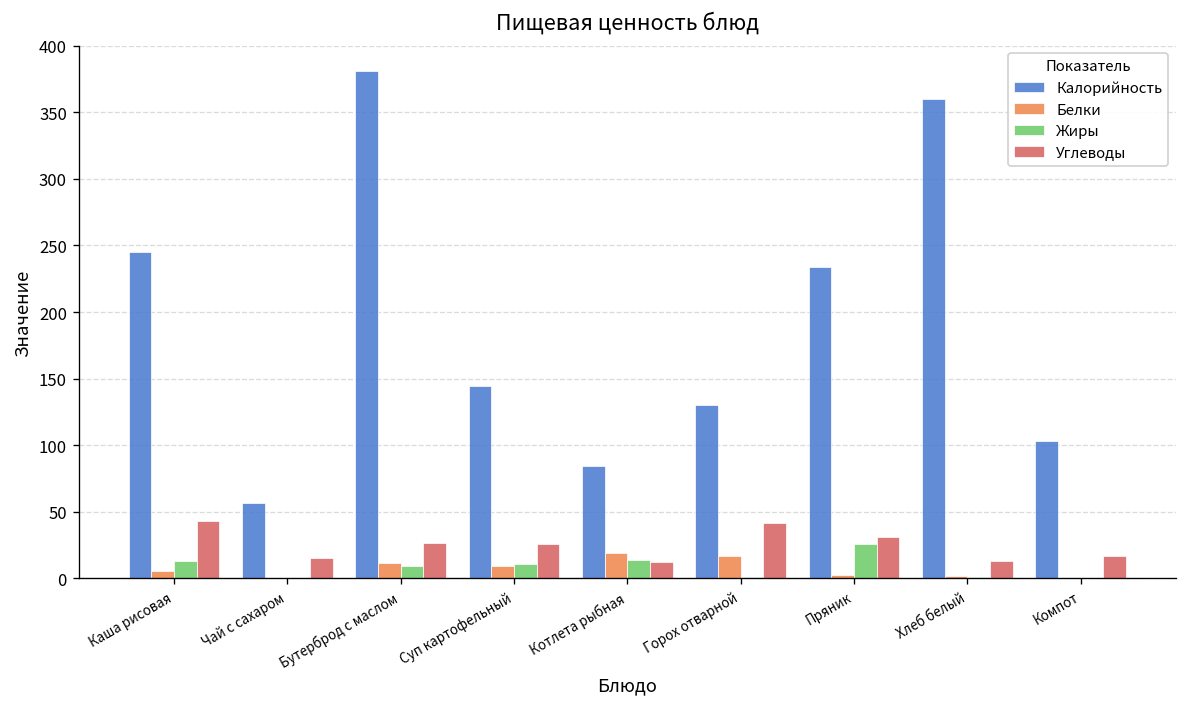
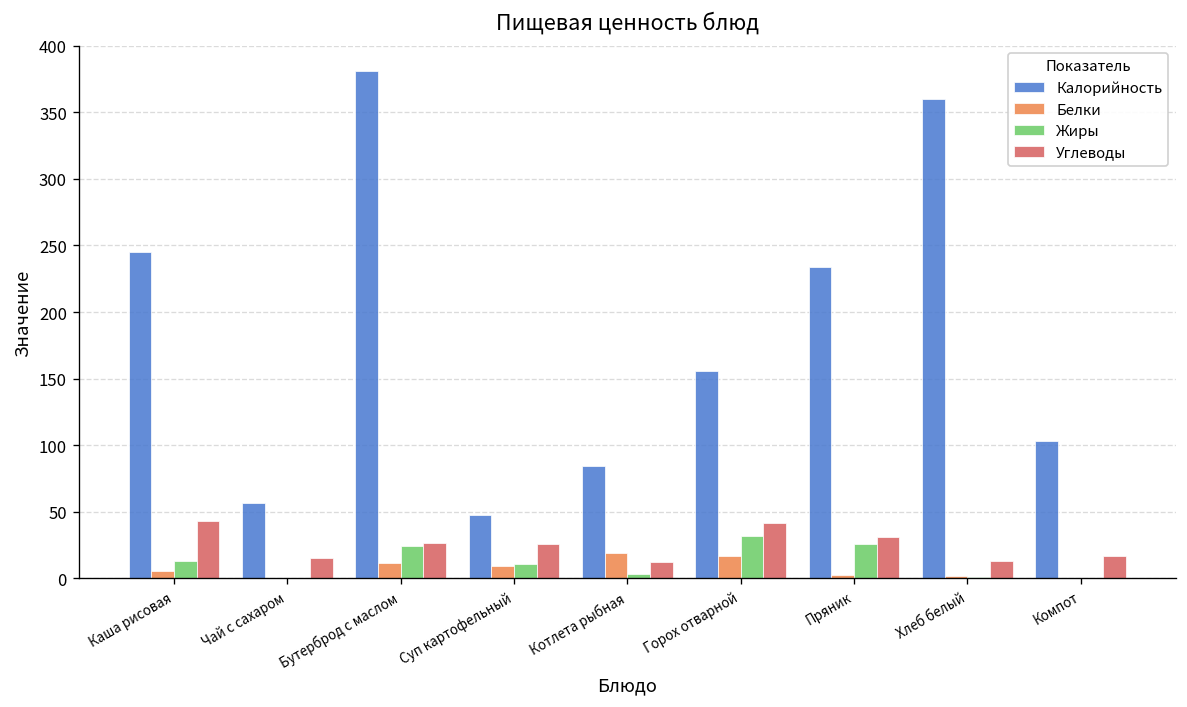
Жиры, Бутерброд с маслом: 10 -> 25
Калорийность, Суп картофельный: 144 -> 47
Жиры, Котлета рыбная: 14 -> 4
Калорийность, Горох отварной: 130 -> 156
Жиры, Горох отварной: 1 -> 32
